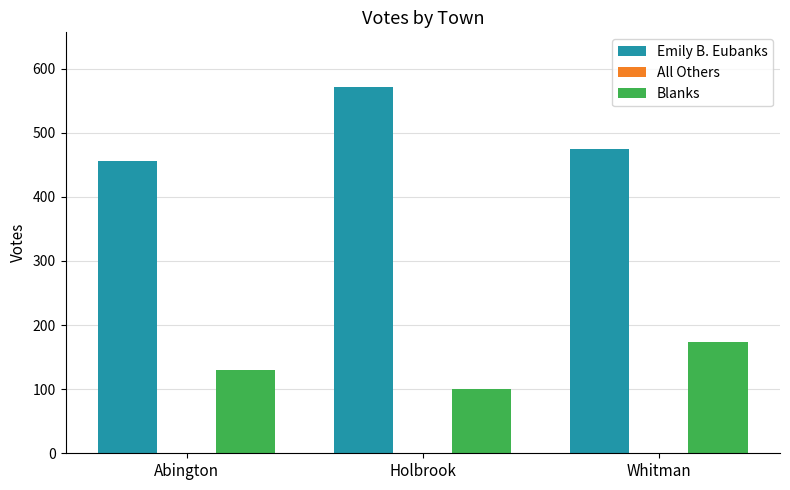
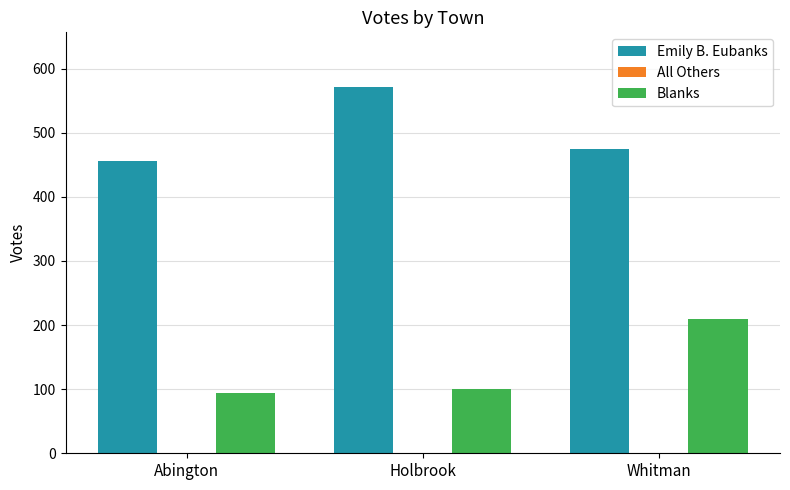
Blanks, Abington: 130 -> 90
Blanks, Whitman: 170 -> 210
